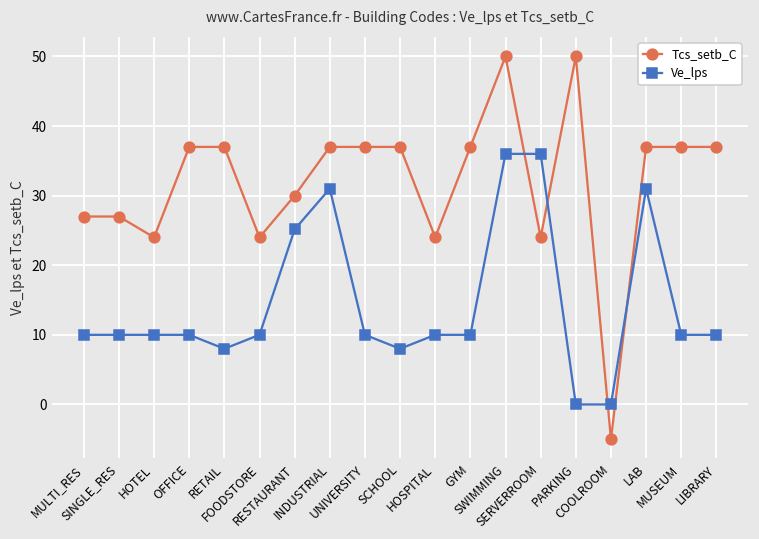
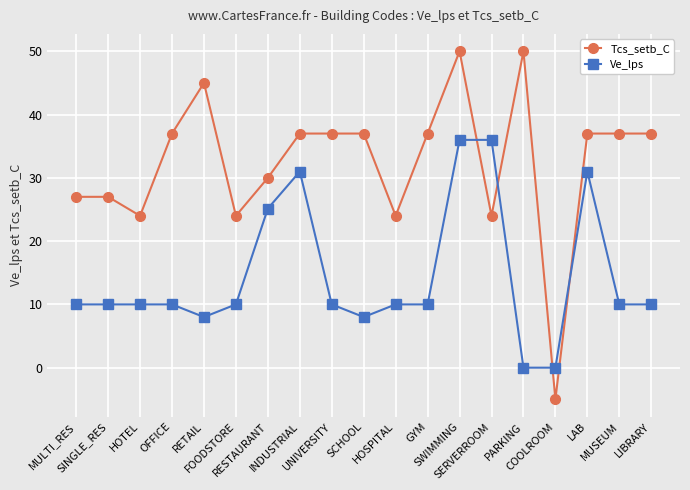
Tcs_setb_C, RETAIL: 37 -> 45
